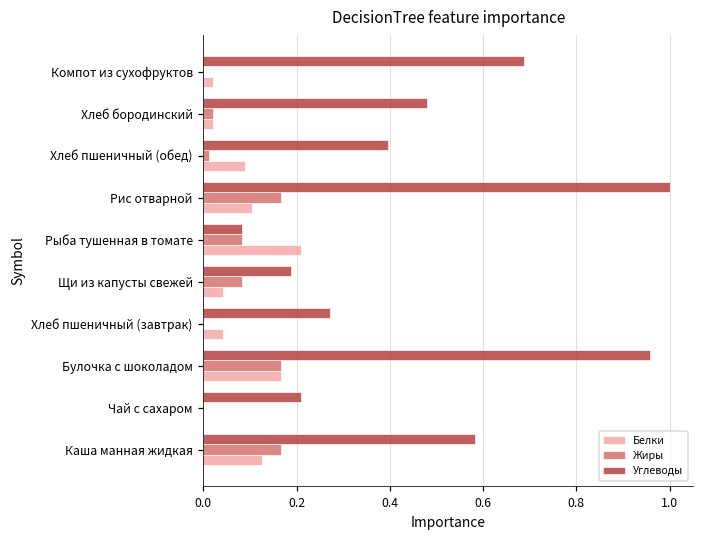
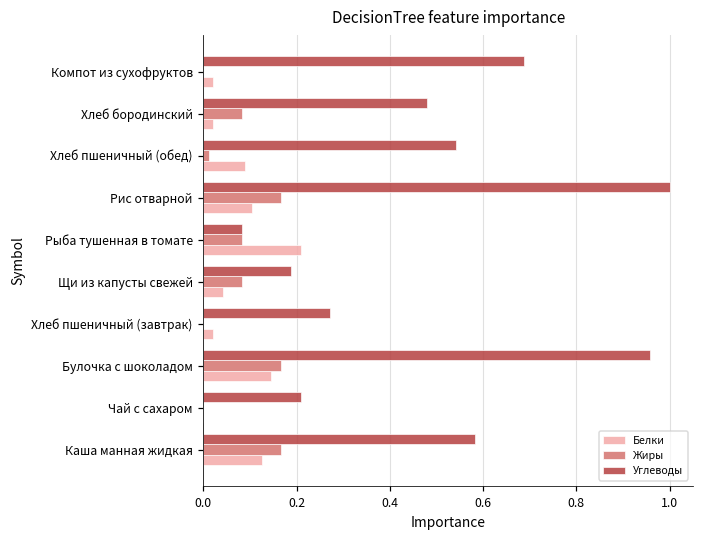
Жиры, Хлеб бородинский: 0.02 -> 0.08
Углеводы, Хлеб пшеничный (обед): 0.40 -> 0.54
Белки, Хлеб пшеничный (завтрак): 0.04 -> 0.02
Белки, Булочка с шоколадом: 0.17 -> 0.15
